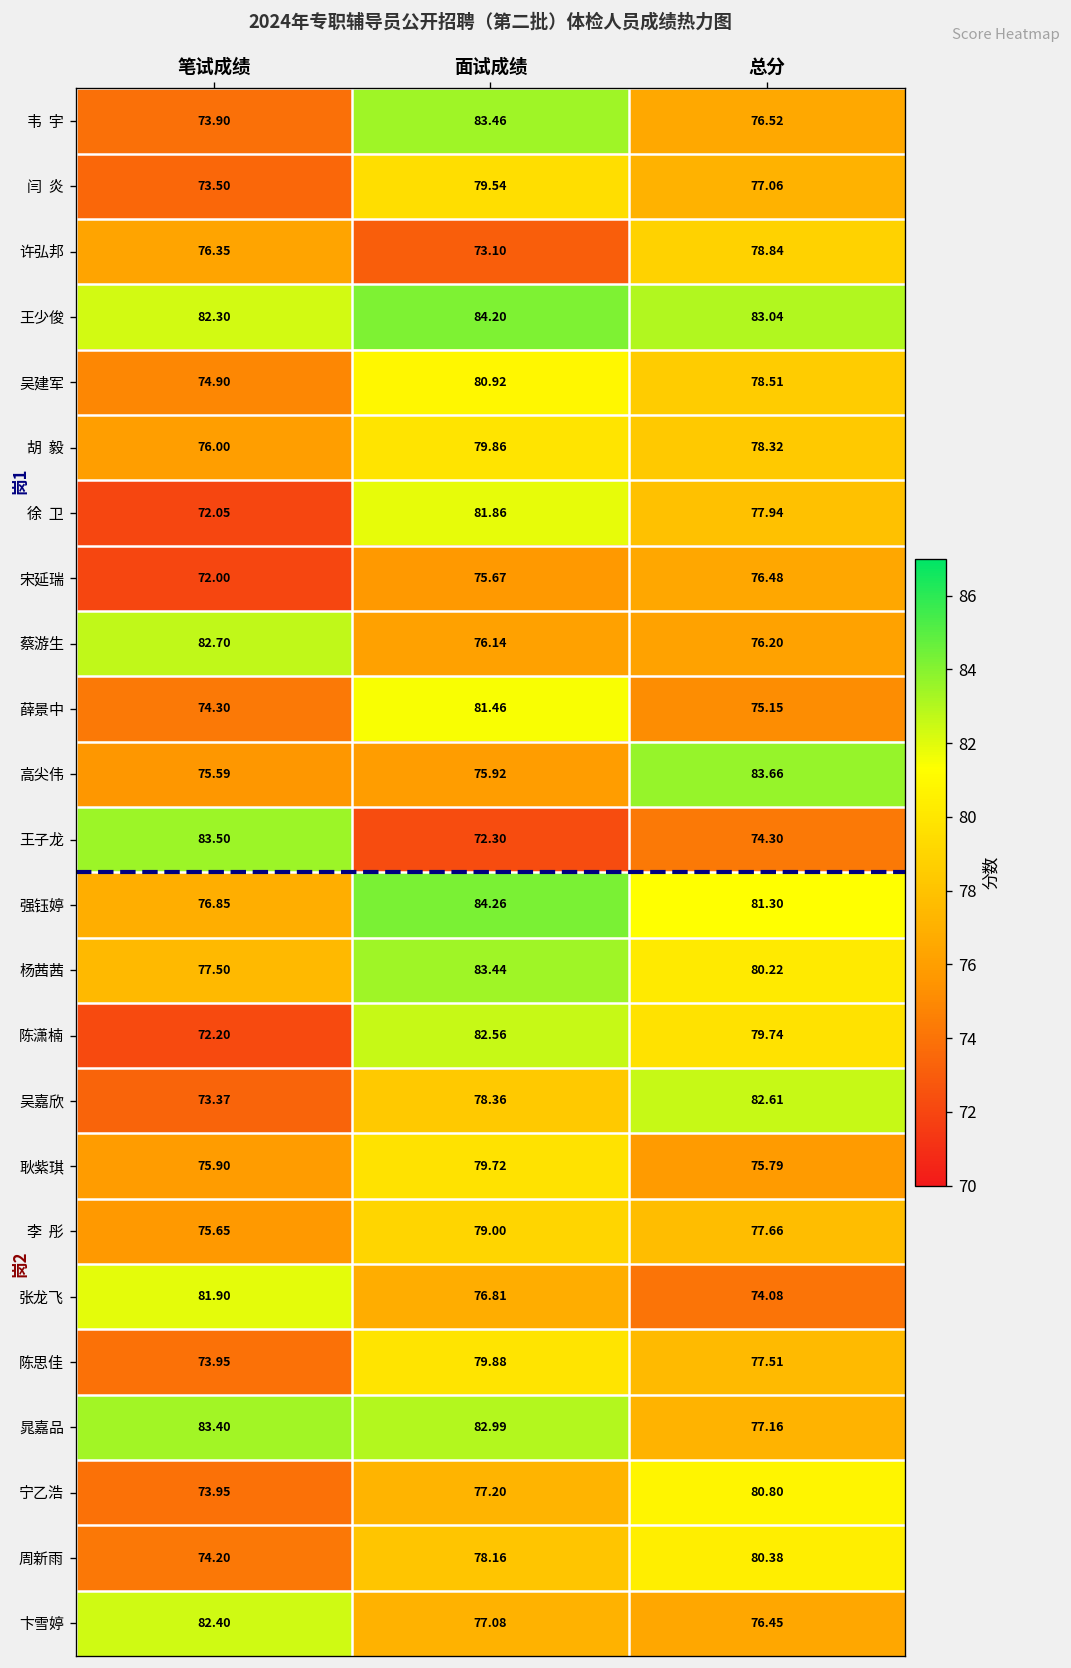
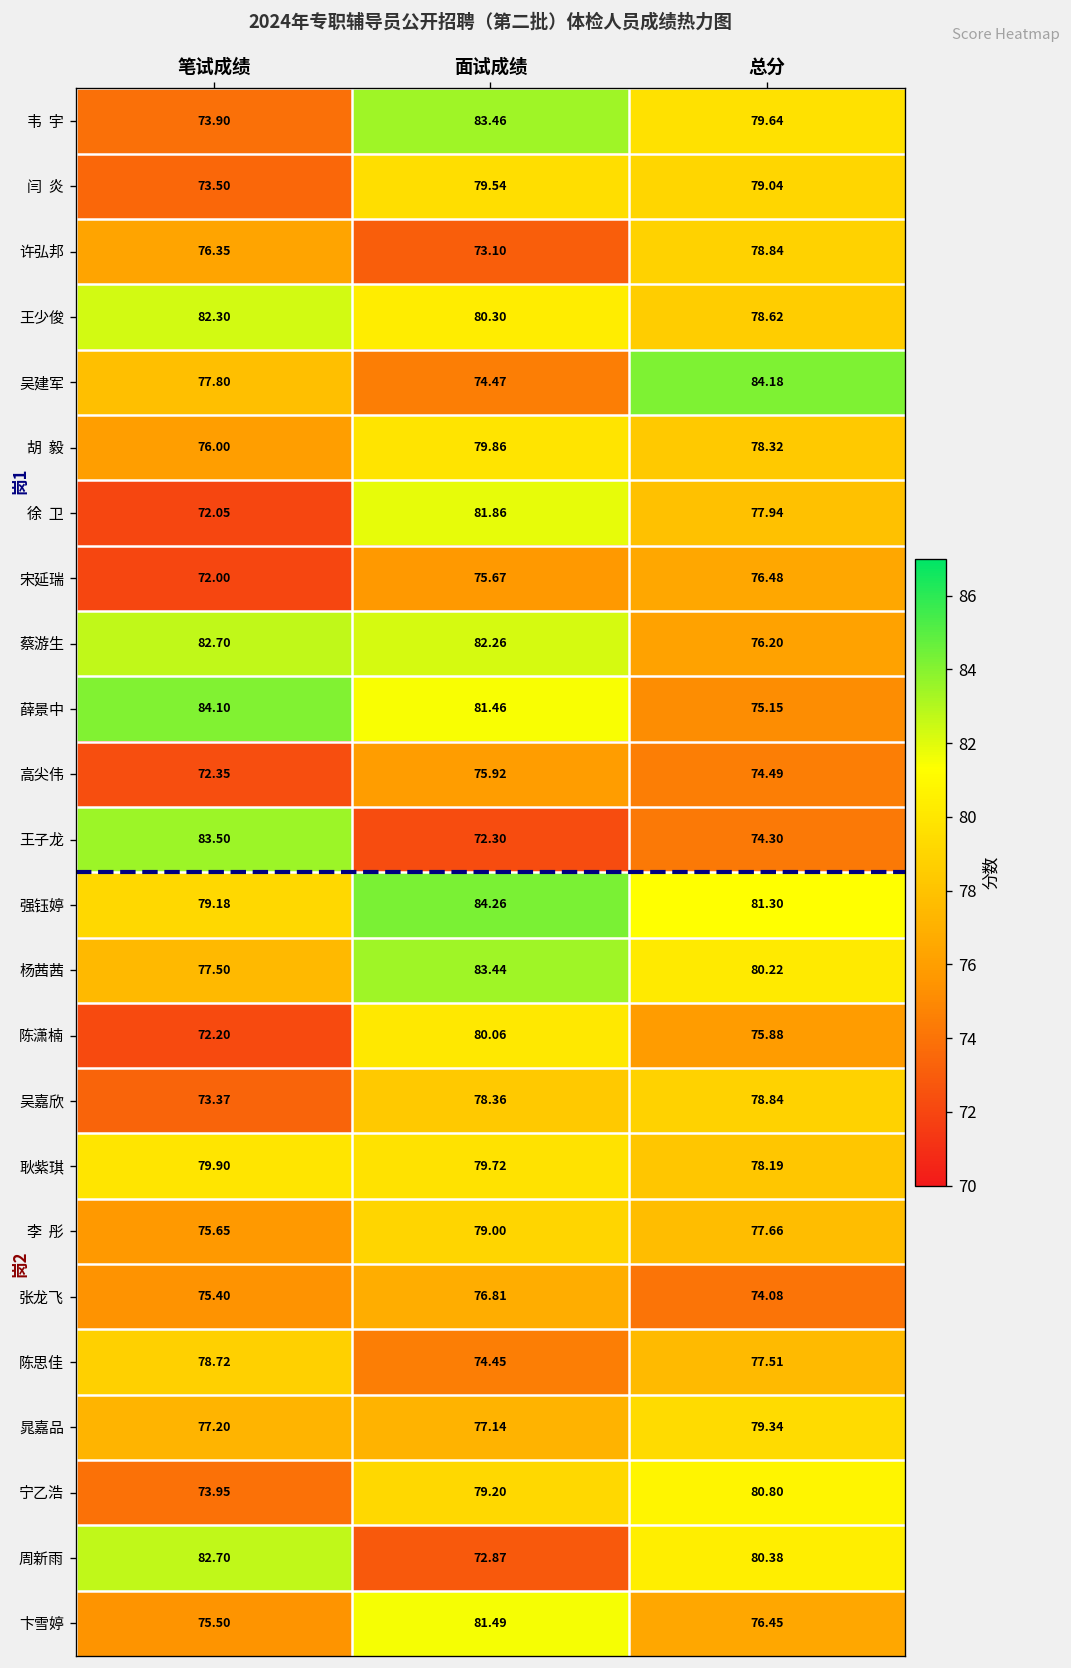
韦 宇, 总分: 76.52 -> 79.64
闫 炎, 总分: 77.06 -> 79.04
王少俊, 面试成绩: 84.20 -> 80.30
王少俊, 总分: 83.04 -> 78.62
吴建军, 笔试成绩: 74.90 -> 77.80
吴建军, 面试成绩: 80.92 -> 74.47
吴建军, 总分: 78.51 -> 84.18
蔡游生, 面试成绩: 76.14 -> 82.26
薛景中, 笔试成绩: 74.30 -> 84.10
高尖伟, 笔试成绩: 75.59 -> 72.35
高尖伟, 总分: 83.66 -> 74.49
强钰婷, 笔试成绩: 76.85 -> 79.18
陈潇楠, 面试成绩: 82.56 -> 80.06
陈潇楠, 总分: 79.74 -> 75.88
吴嘉欣, 总分: 82.61 -> 78.84
耿紫琪, 笔试成绩: 75.90 -> 79.90
耿紫琪, 总分: 75.79 -> 78.19
张龙飞, 笔试成绩: 81.90 -> 75.40
陈思佳, 笔试成绩: 73.95 -> 78.72
陈思佳, 面试成绩: 79.88 -> 74.45
晁嘉品, 笔试成绩: 83.40 -> 77.20
晁嘉品, 面试成绩: 82.99 -> 77.14
晁嘉品, 总分: 77.16 -> 79.34
宁乙浩, 面试成绩: 77.20 -> 79.20
周新雨, 笔试成绩: 74.20 -> 82.70
周新雨, 面试成绩: 78.16 -> 72.87
卞雪婷, 笔试成绩: 82.40 -> 75.50
卞雪婷, 面试成绩: 77.08 -> 81.49
